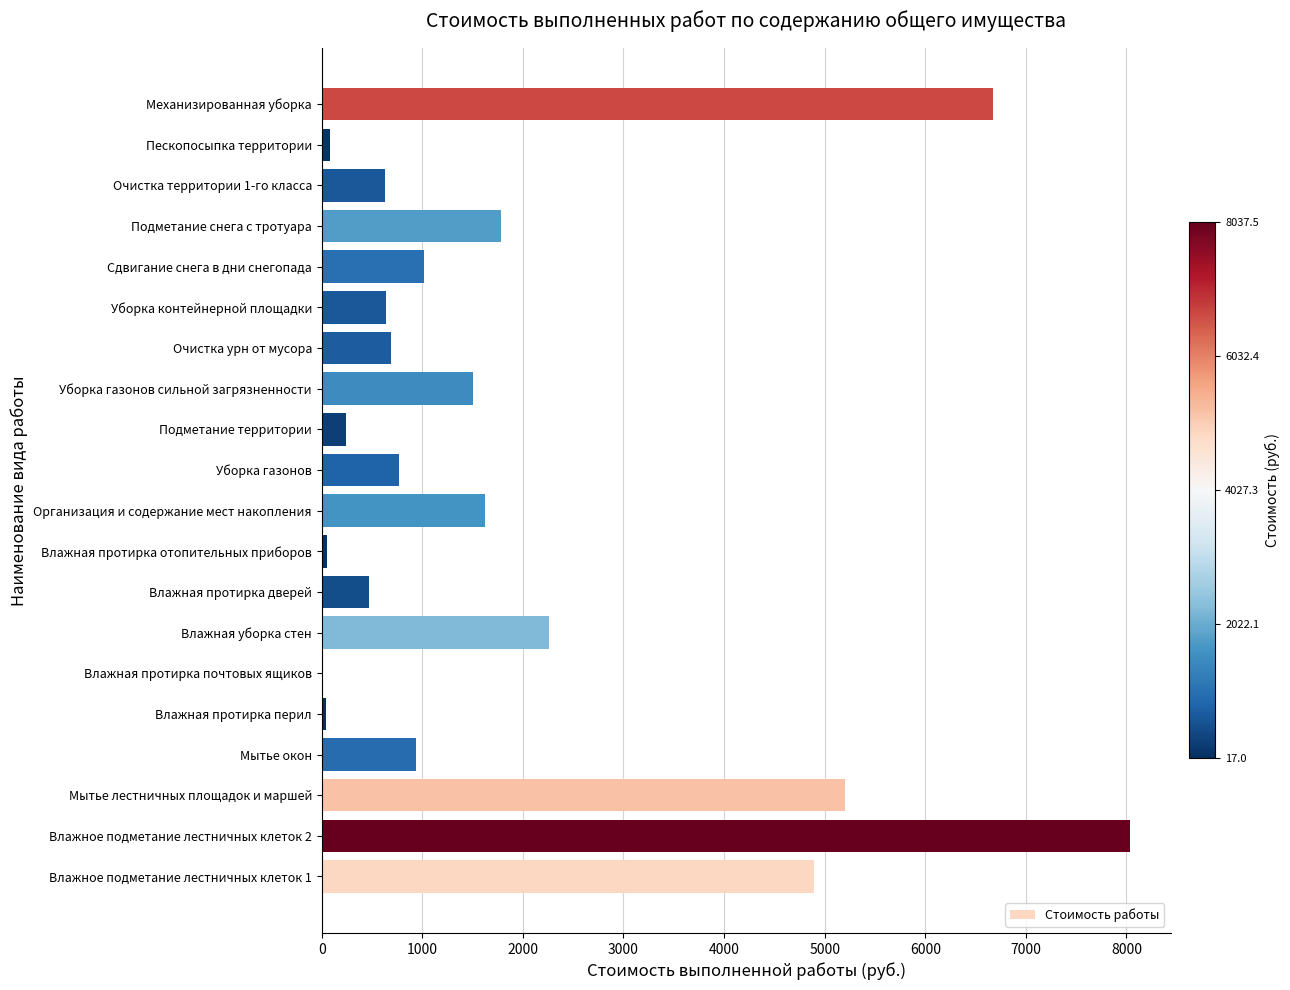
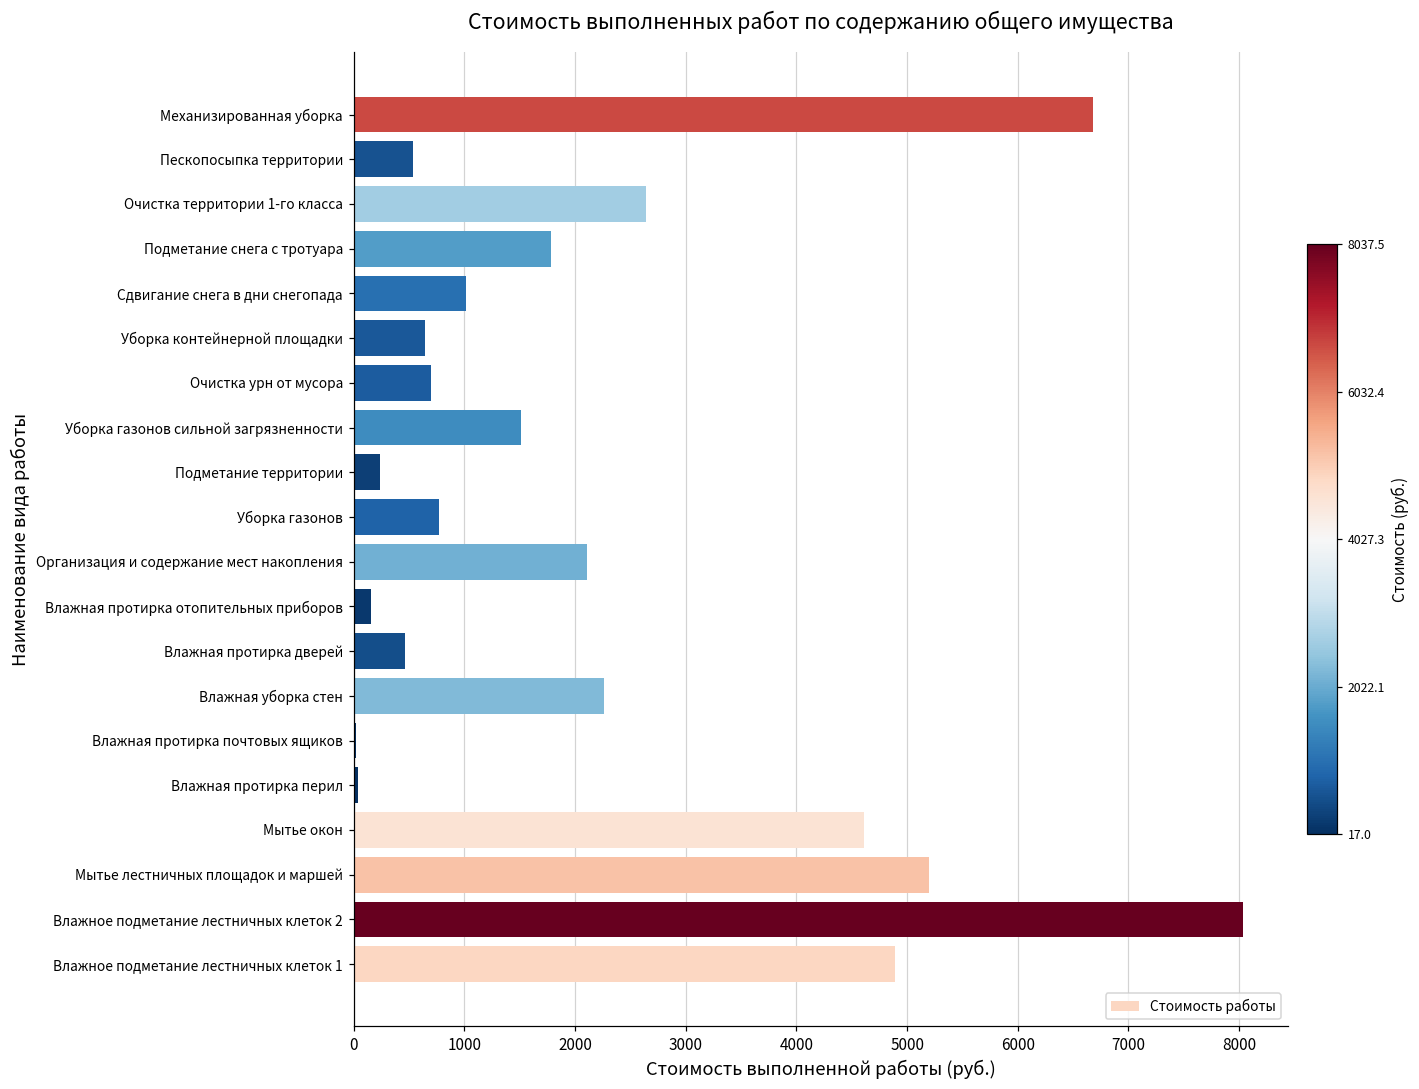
Пескопосыпка территории: 80 -> 530
Очистка территории 1-го класса: 630 -> 2640
Организация и содержание мест накопления: 1630 -> 2110
Влажная протирка отопительных приборов: 50 -> 150
Мытье окон: 940 -> 4610
